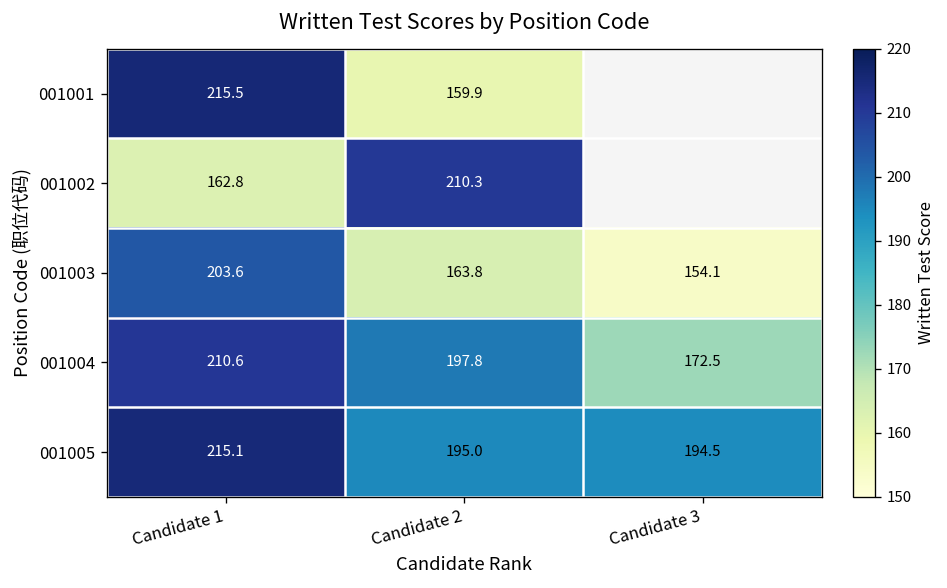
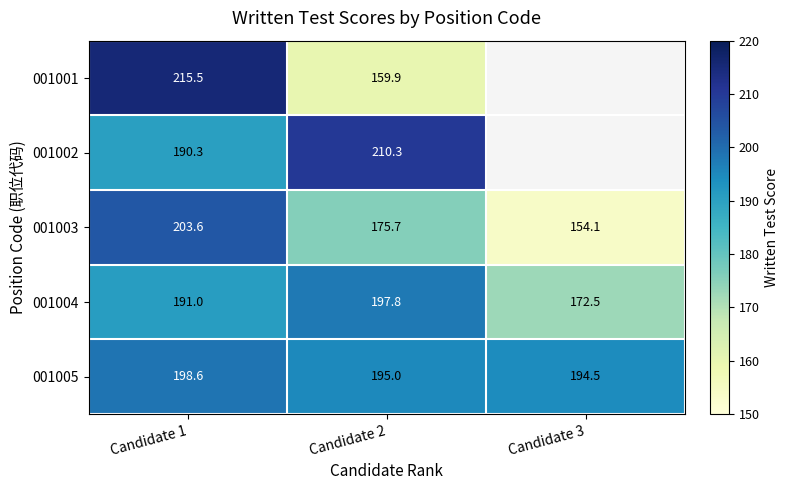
001002, Candidate 1: 162.8 -> 190.3
001003, Candidate 2: 163.8 -> 175.7
001004, Candidate 1: 210.6 -> 191.0
001005, Candidate 1: 215.1 -> 198.6
